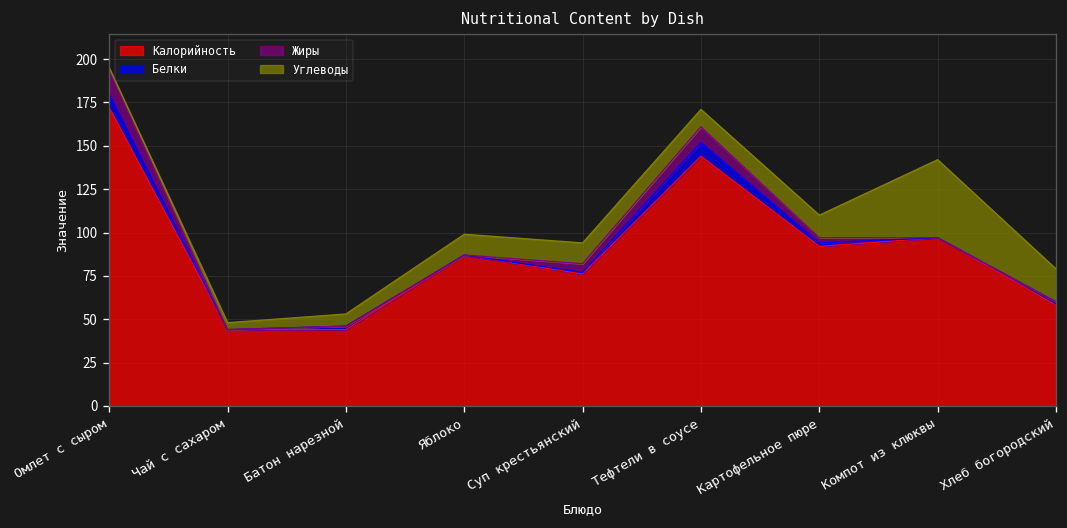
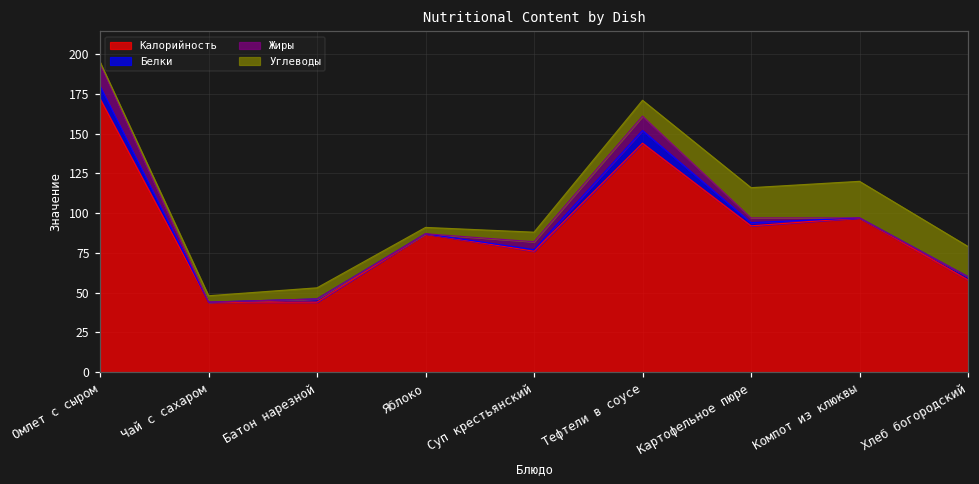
Углеводы, Яблоко: 12 -> 4
Углеводы, Суп крестьянский: 12 -> 6
Углеводы, Картофельное пюре: 13 -> 19
Углеводы, Компот из клюквы: 45 -> 23
